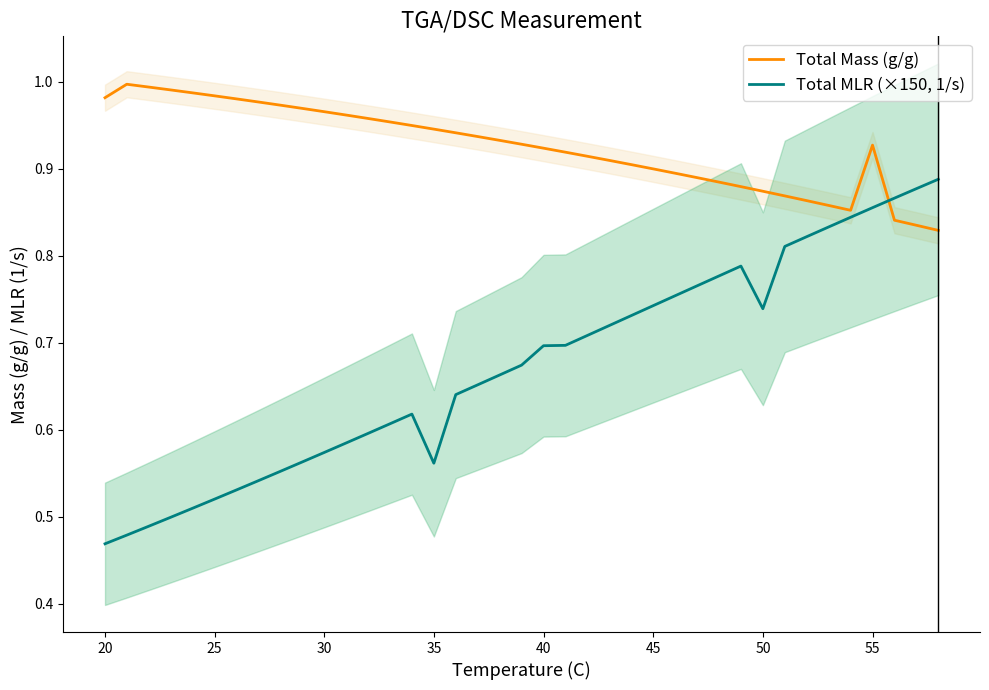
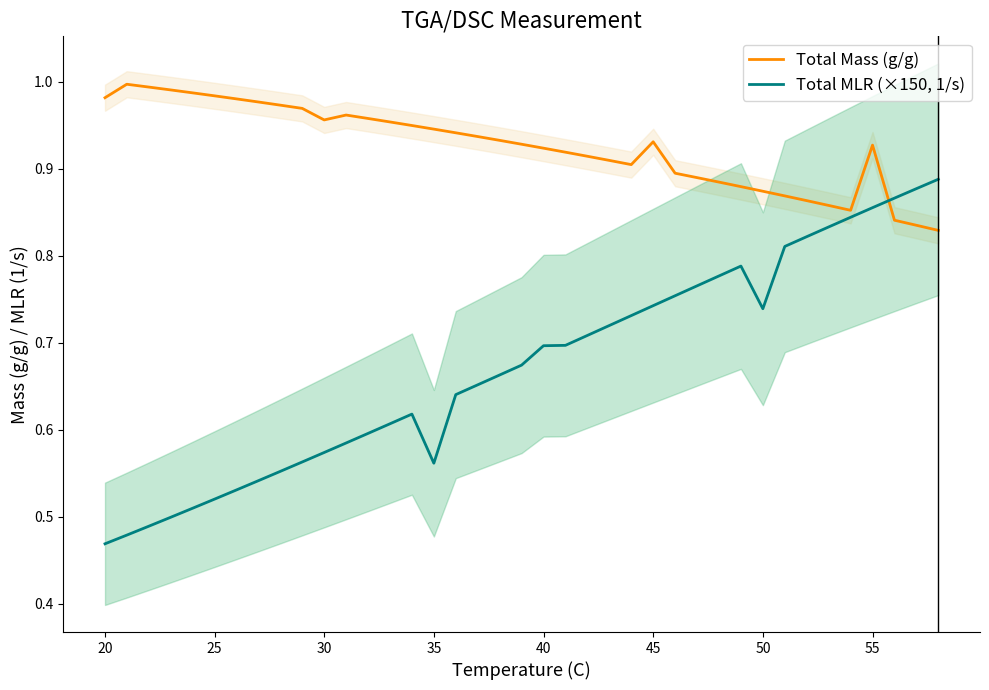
Total Mass (g/g), 30: 0.97 -> 0.96
Total Mass (g/g), 45: 0.90 -> 0.93
